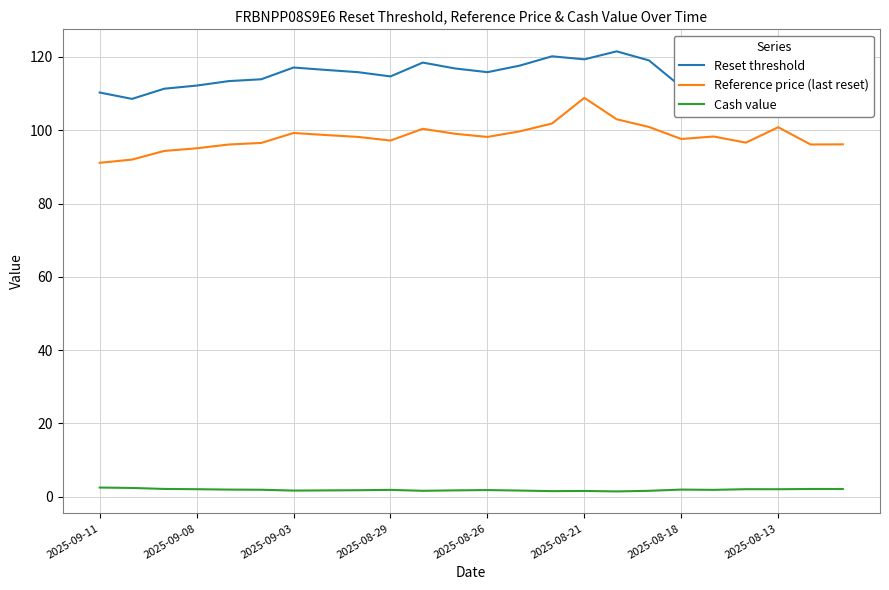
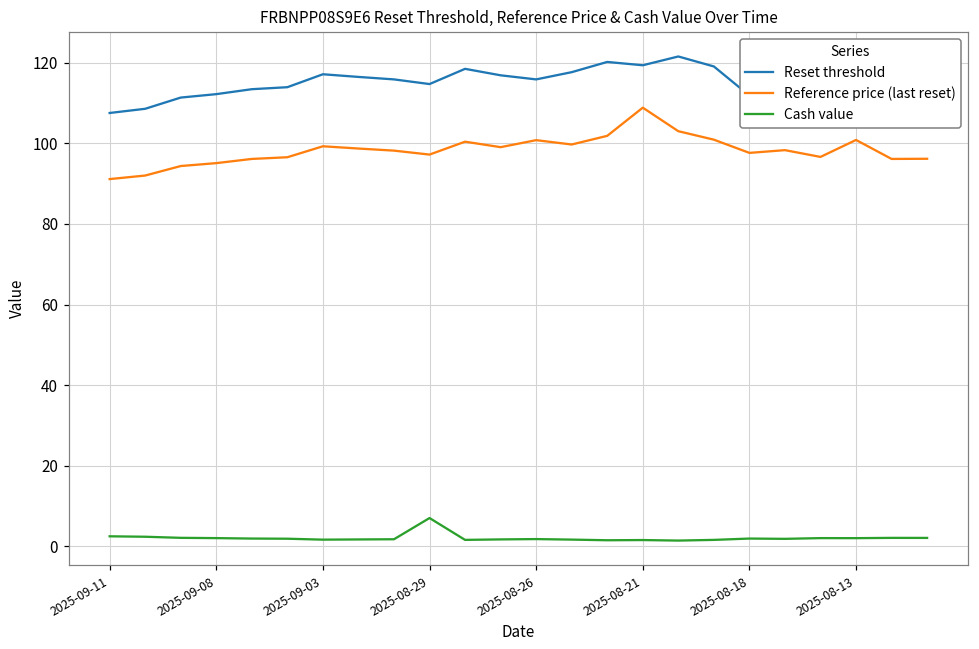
Reset threshold, 2025-09-11: 110 -> 108
Cash value, 2025-08-29: 2 -> 7
Reference price (last reset), 2025-08-26: 98 -> 101
